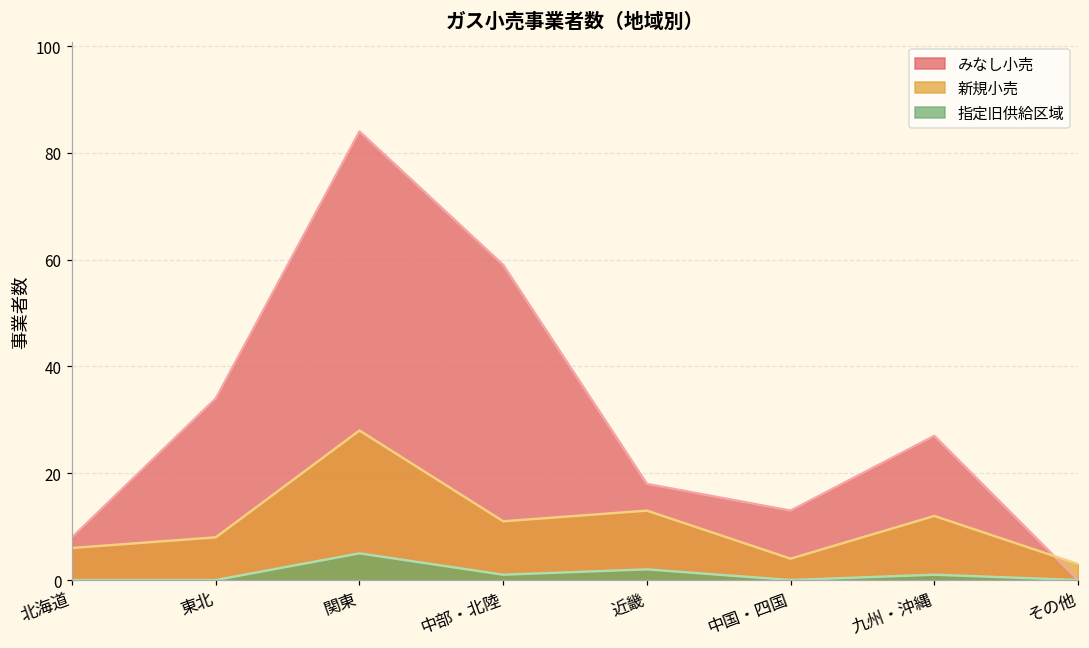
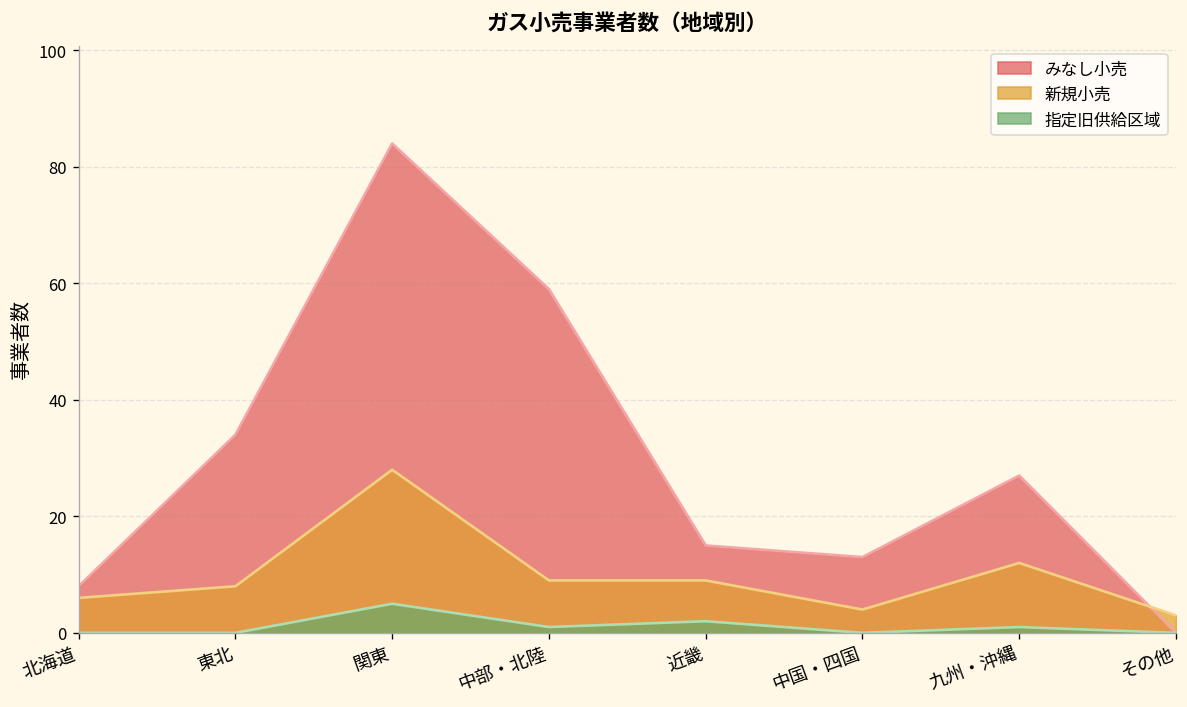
新規小売, 中部・北陸: 11 -> 9
みなし小売, 近畿: 18 -> 15
新規小売, 近畿: 13 -> 9
